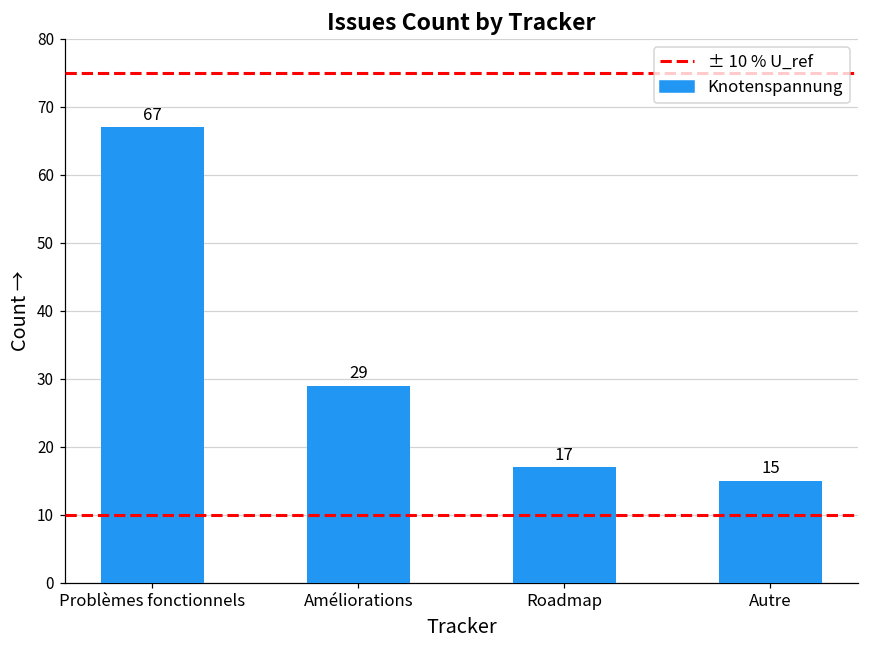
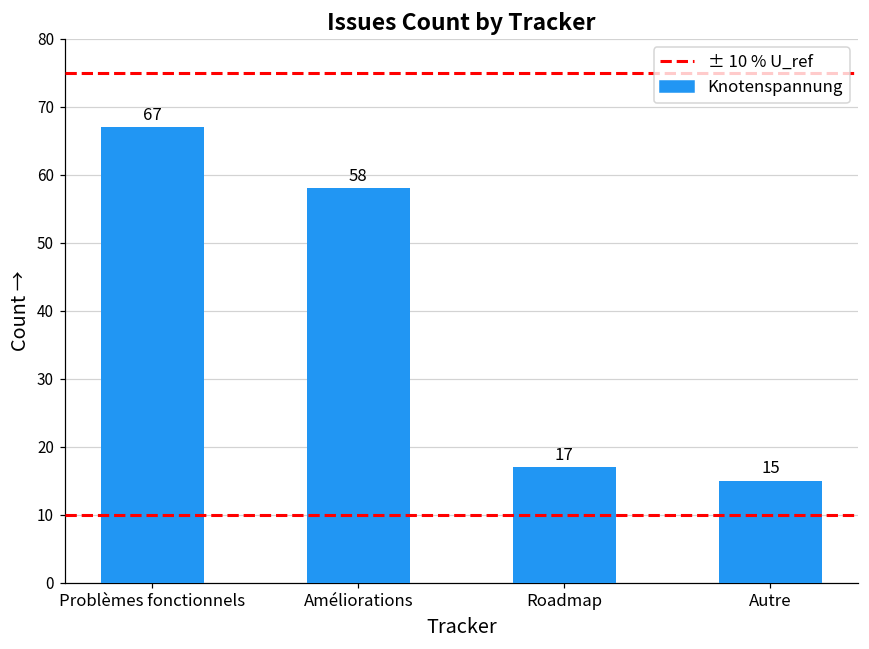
Améliorations: 29 -> 58
